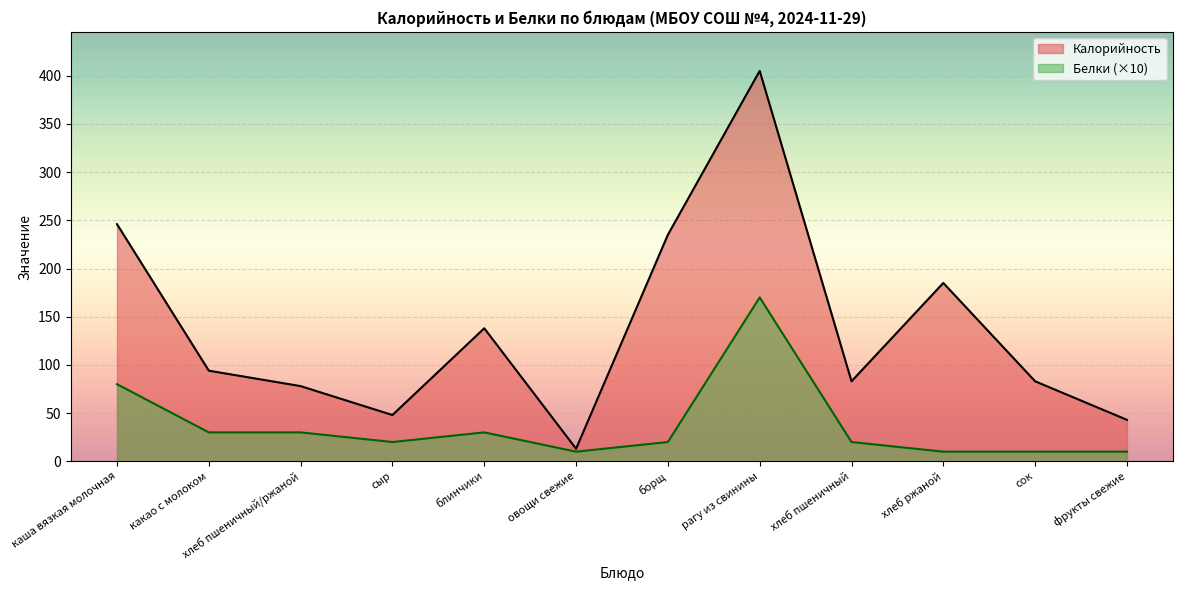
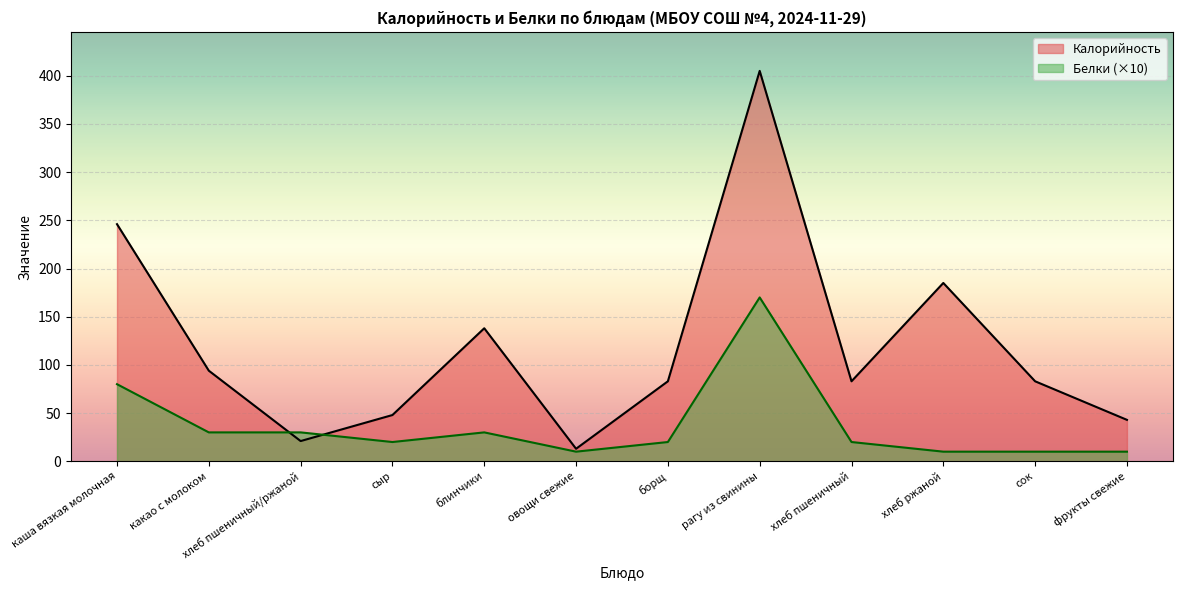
Калорийность, хлеб пшеничный/ржаной: 80 -> 20
Калорийность, борщ: 240 -> 80
